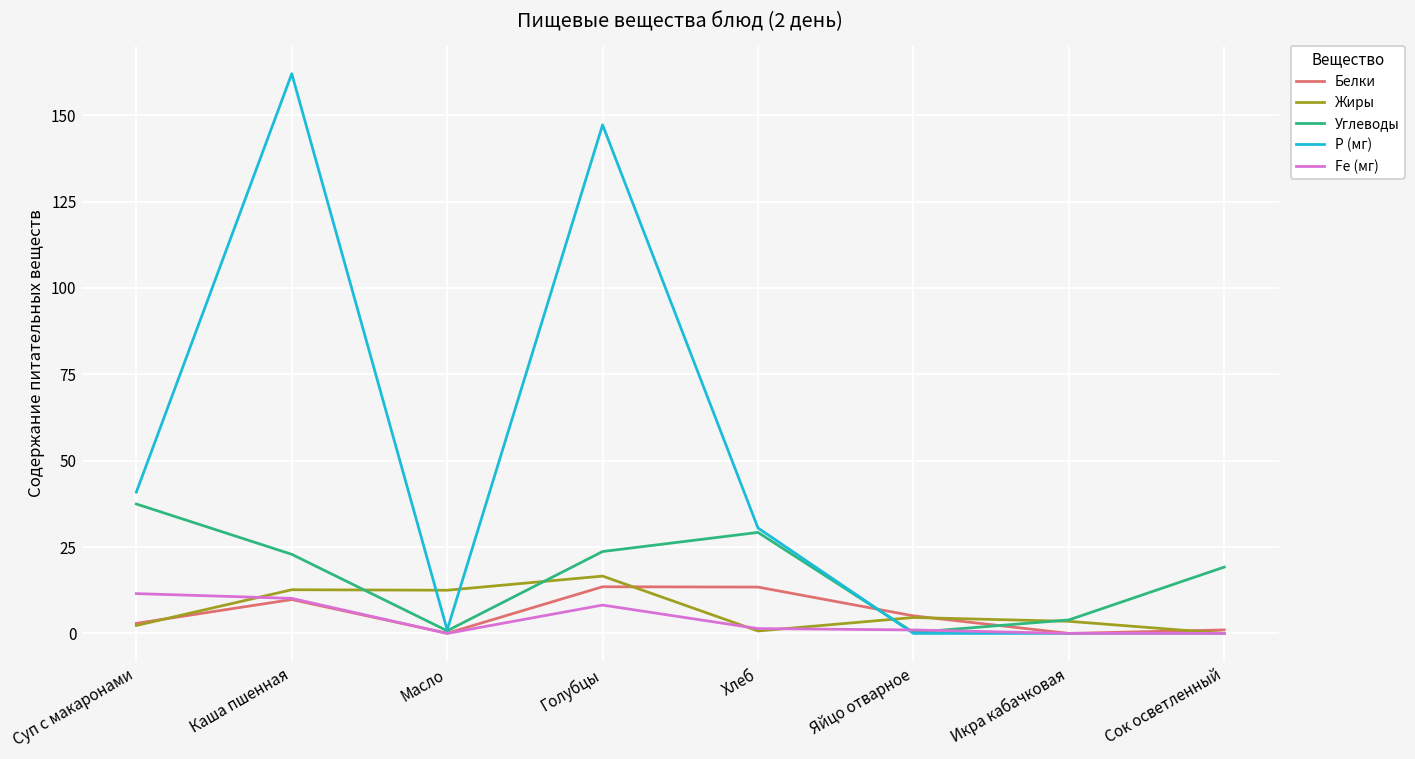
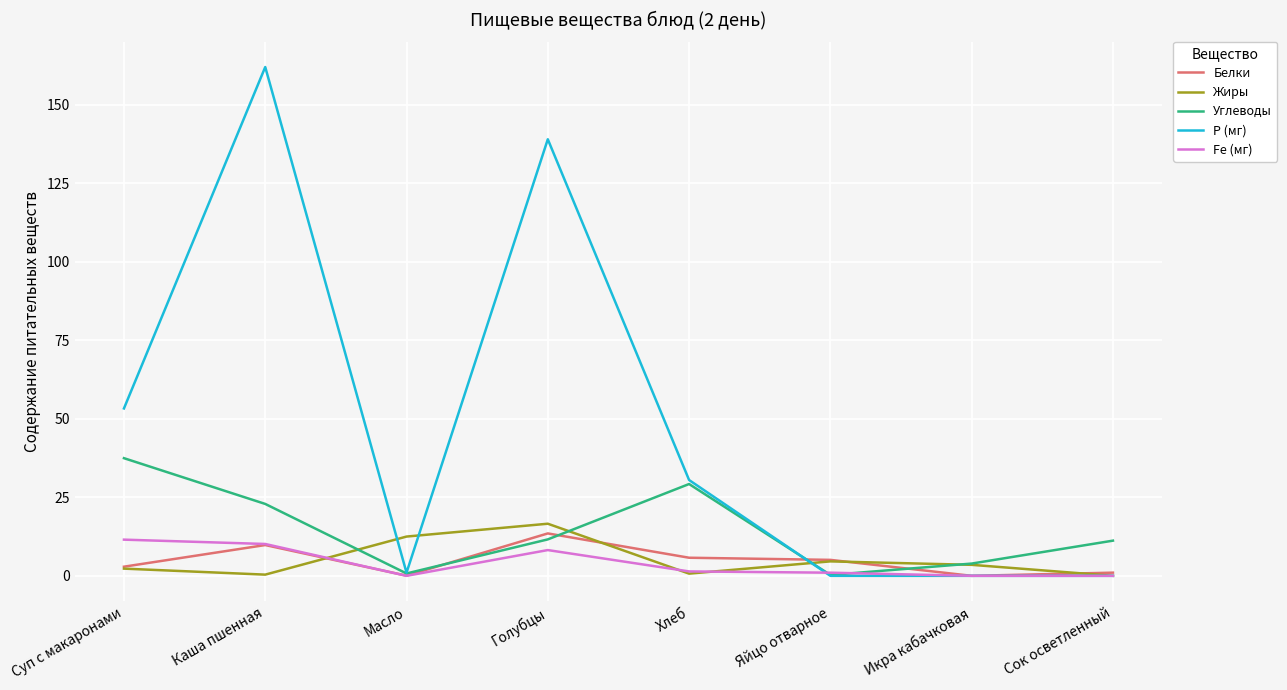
Р (мг), Суп с макаронами: 41 -> 53
Жиры, Каша пшенная: 13 -> 0
Углеводы, Голубцы: 24 -> 12
Р (мг), Голубцы: 147 -> 139
Белки, Хлеб: 13 -> 6
Углеводы, Сок осветленный: 19 -> 11
